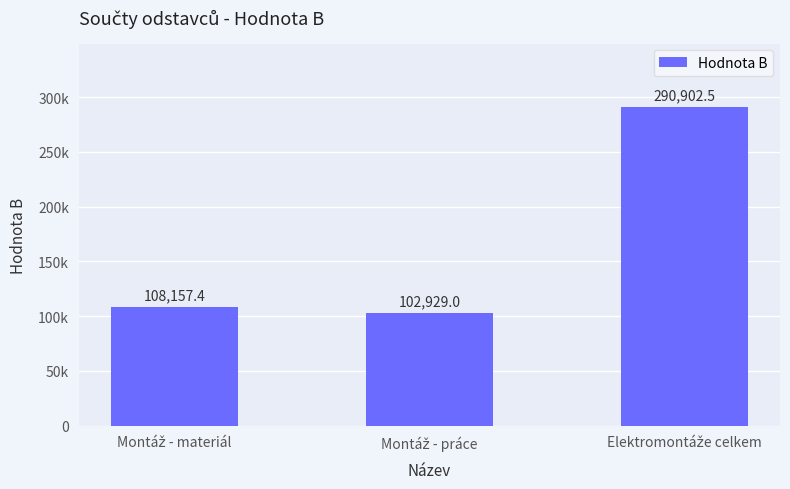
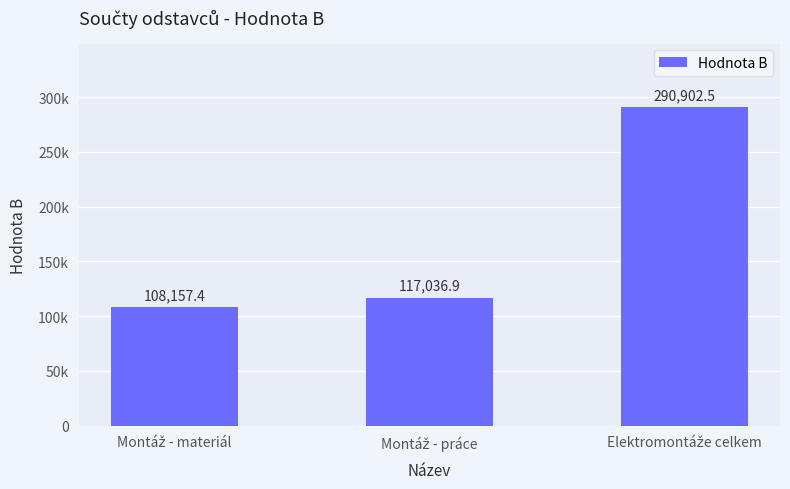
Montáž - práce: 102,929.0 -> 117,036.9
